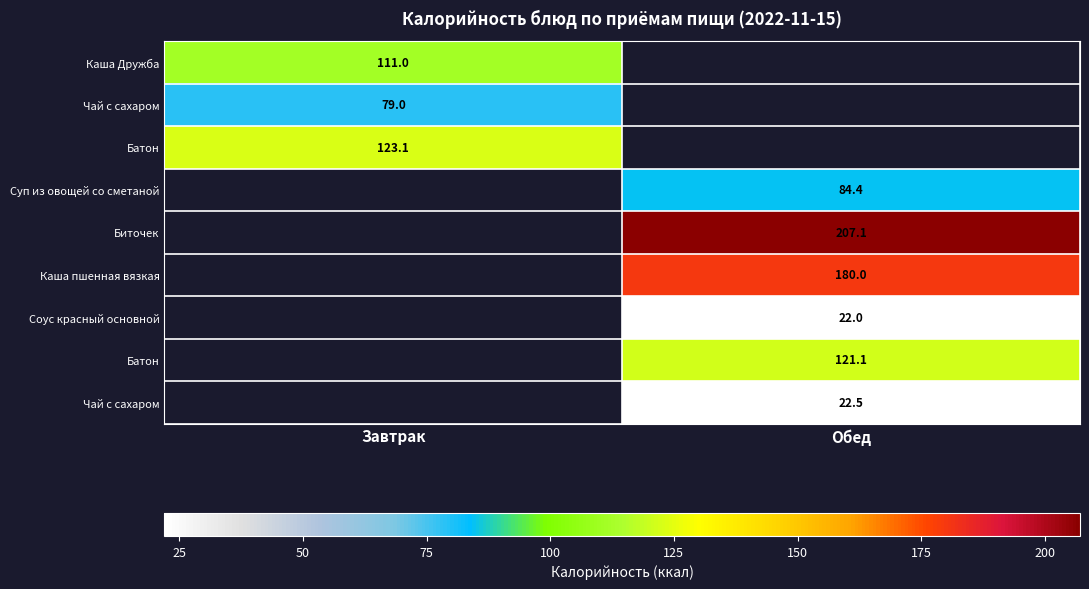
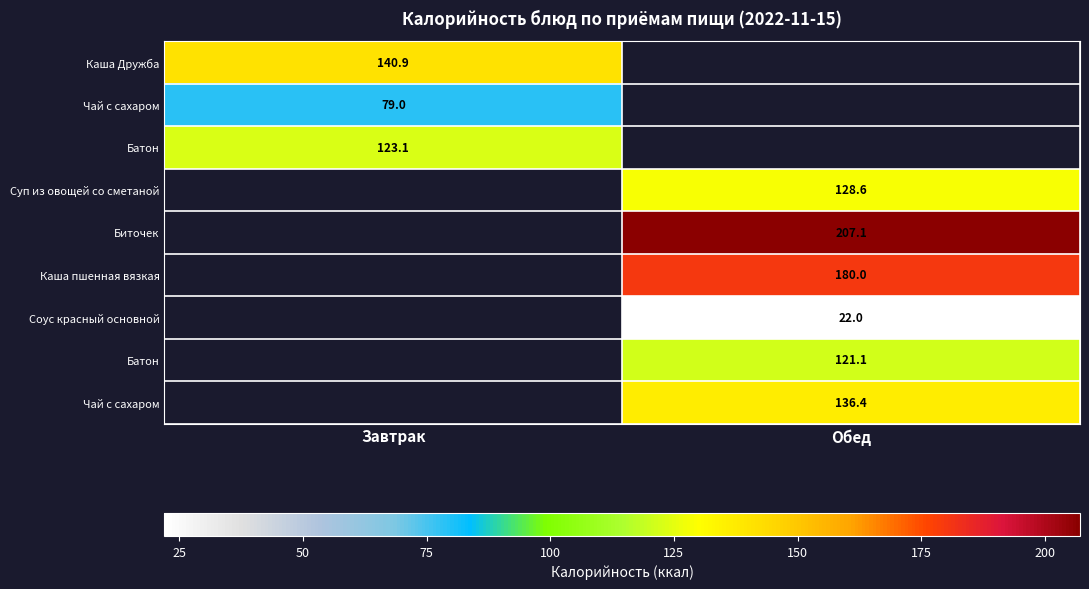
Каша Дружба, Завтрак: 111.0 -> 140.9
Суп из овощей со сметаной, Обед: 84.4 -> 128.6
Чай с сахаром, Обед: 22.5 -> 136.4
